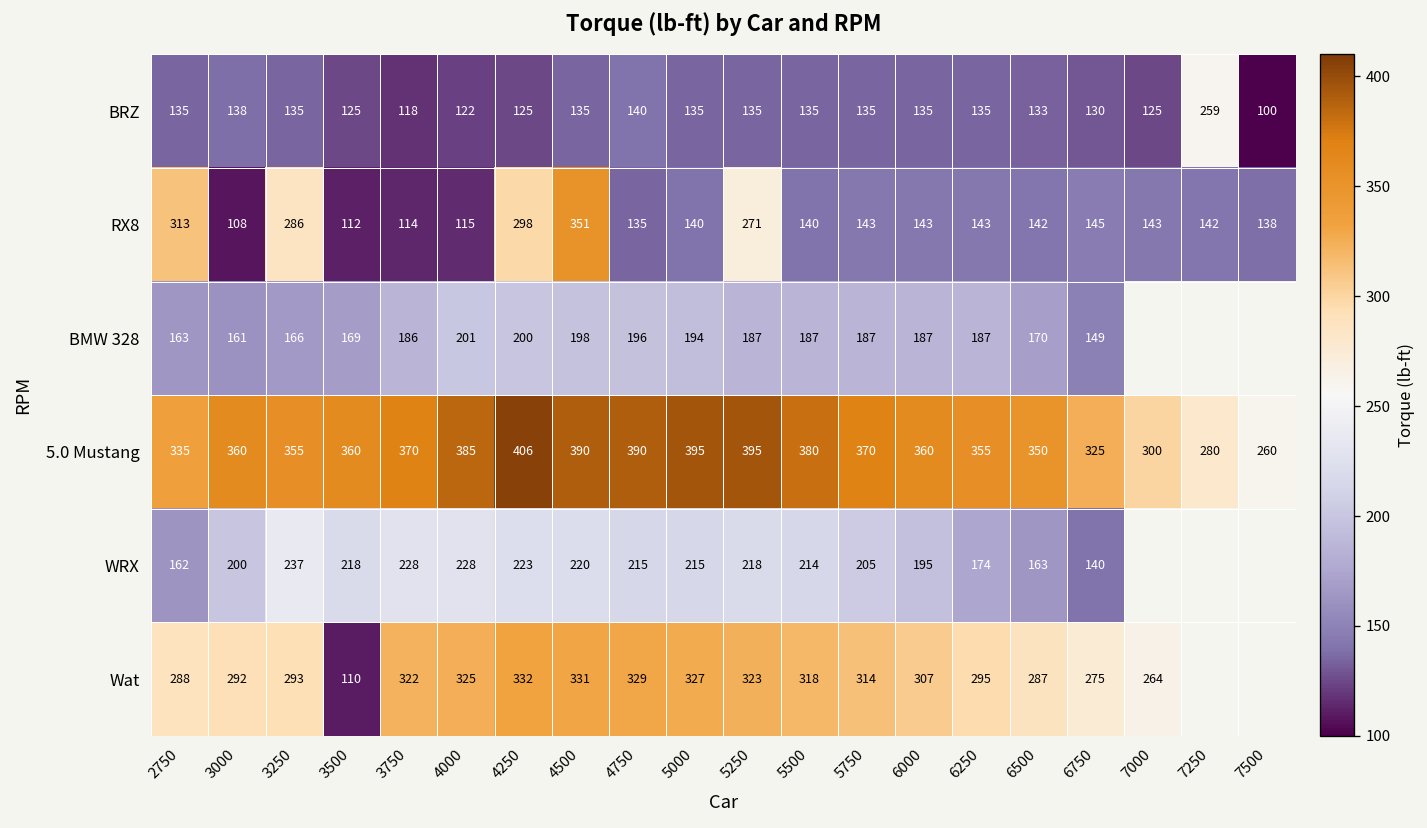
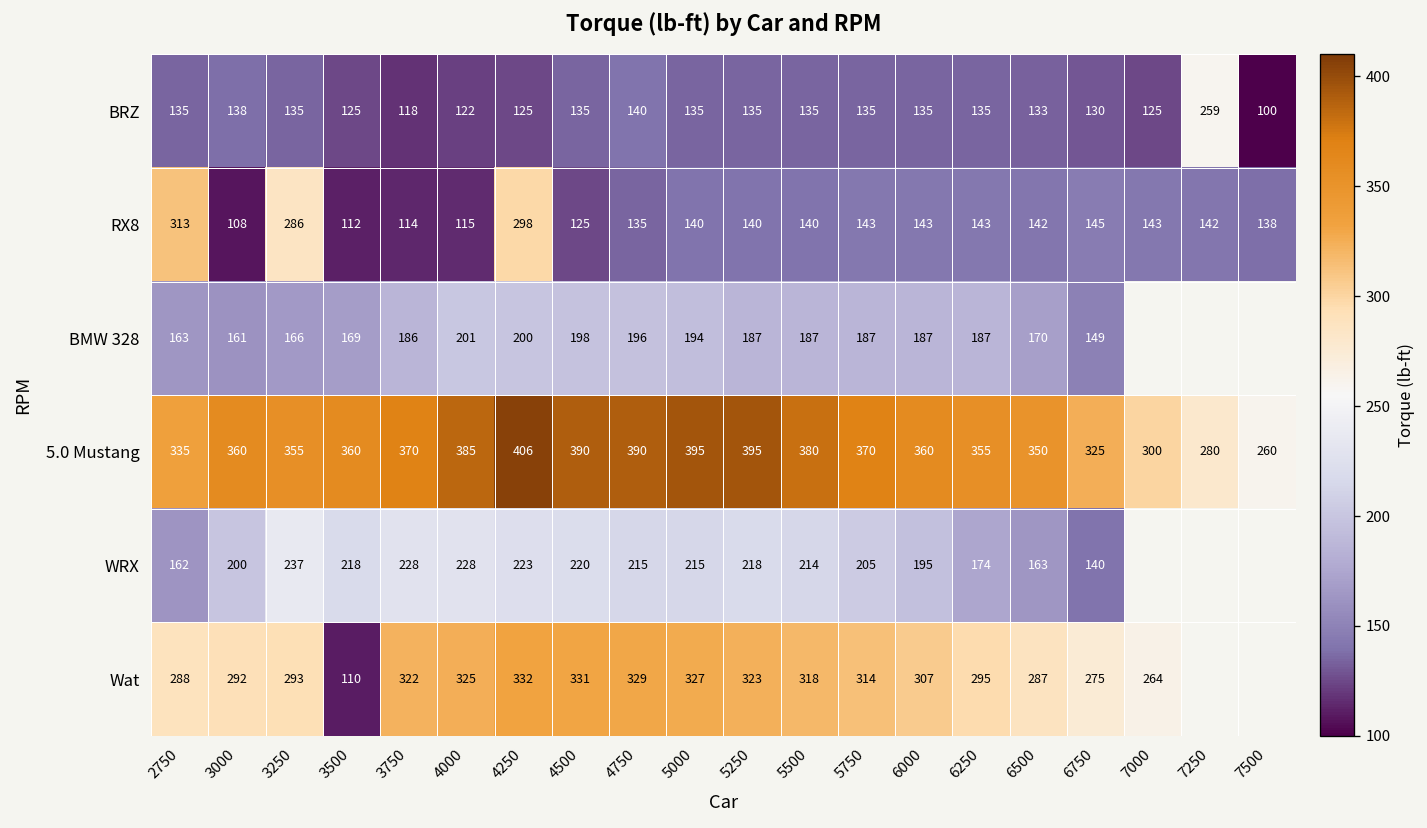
RX8, 4500: 351 -> 125
RX8, 5250: 271 -> 140
